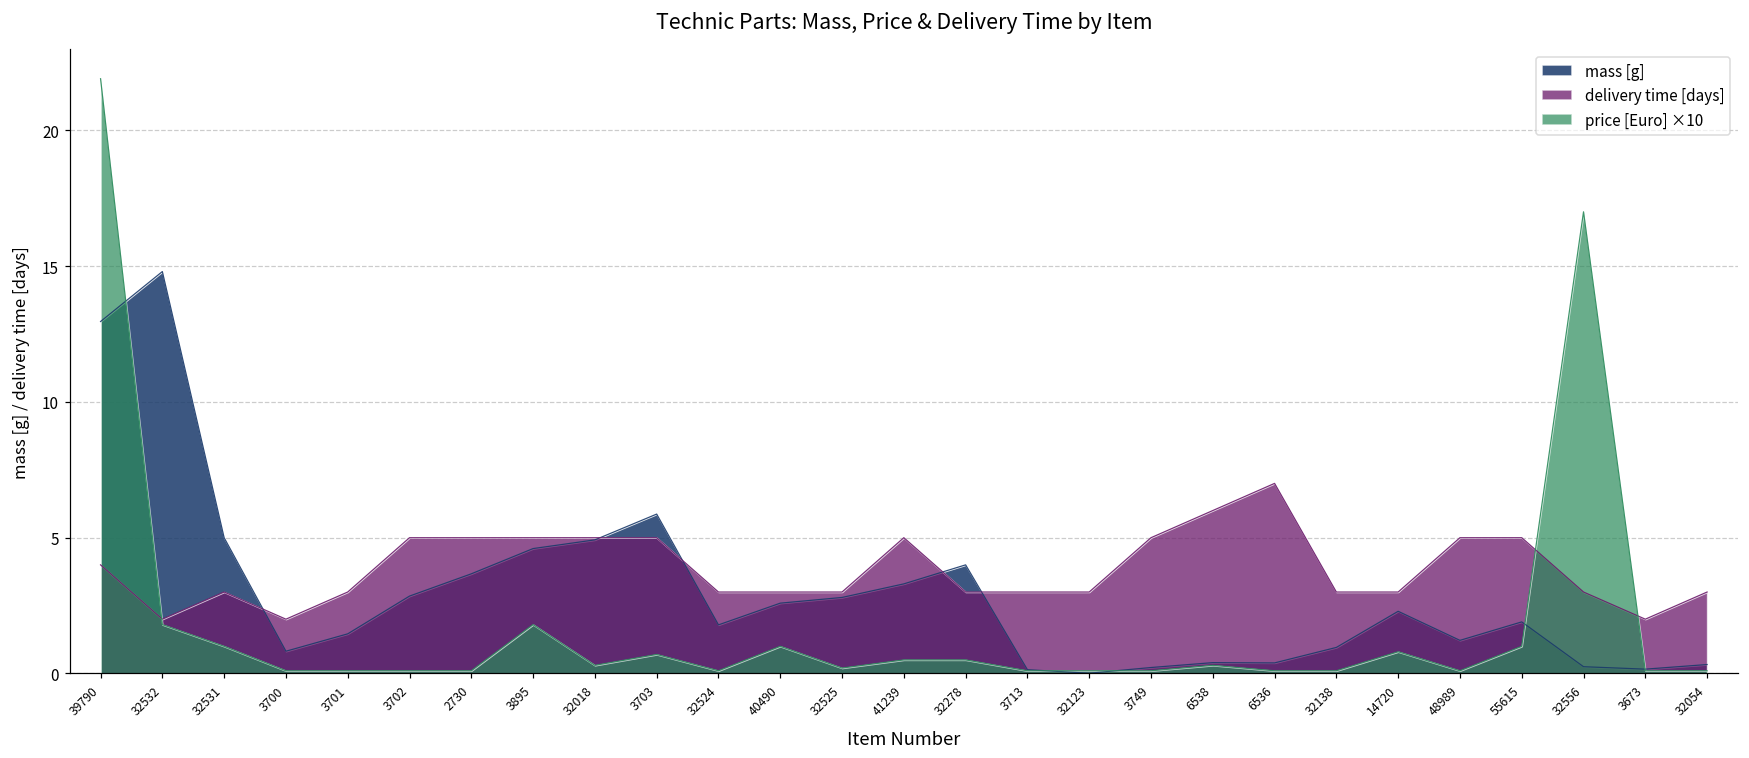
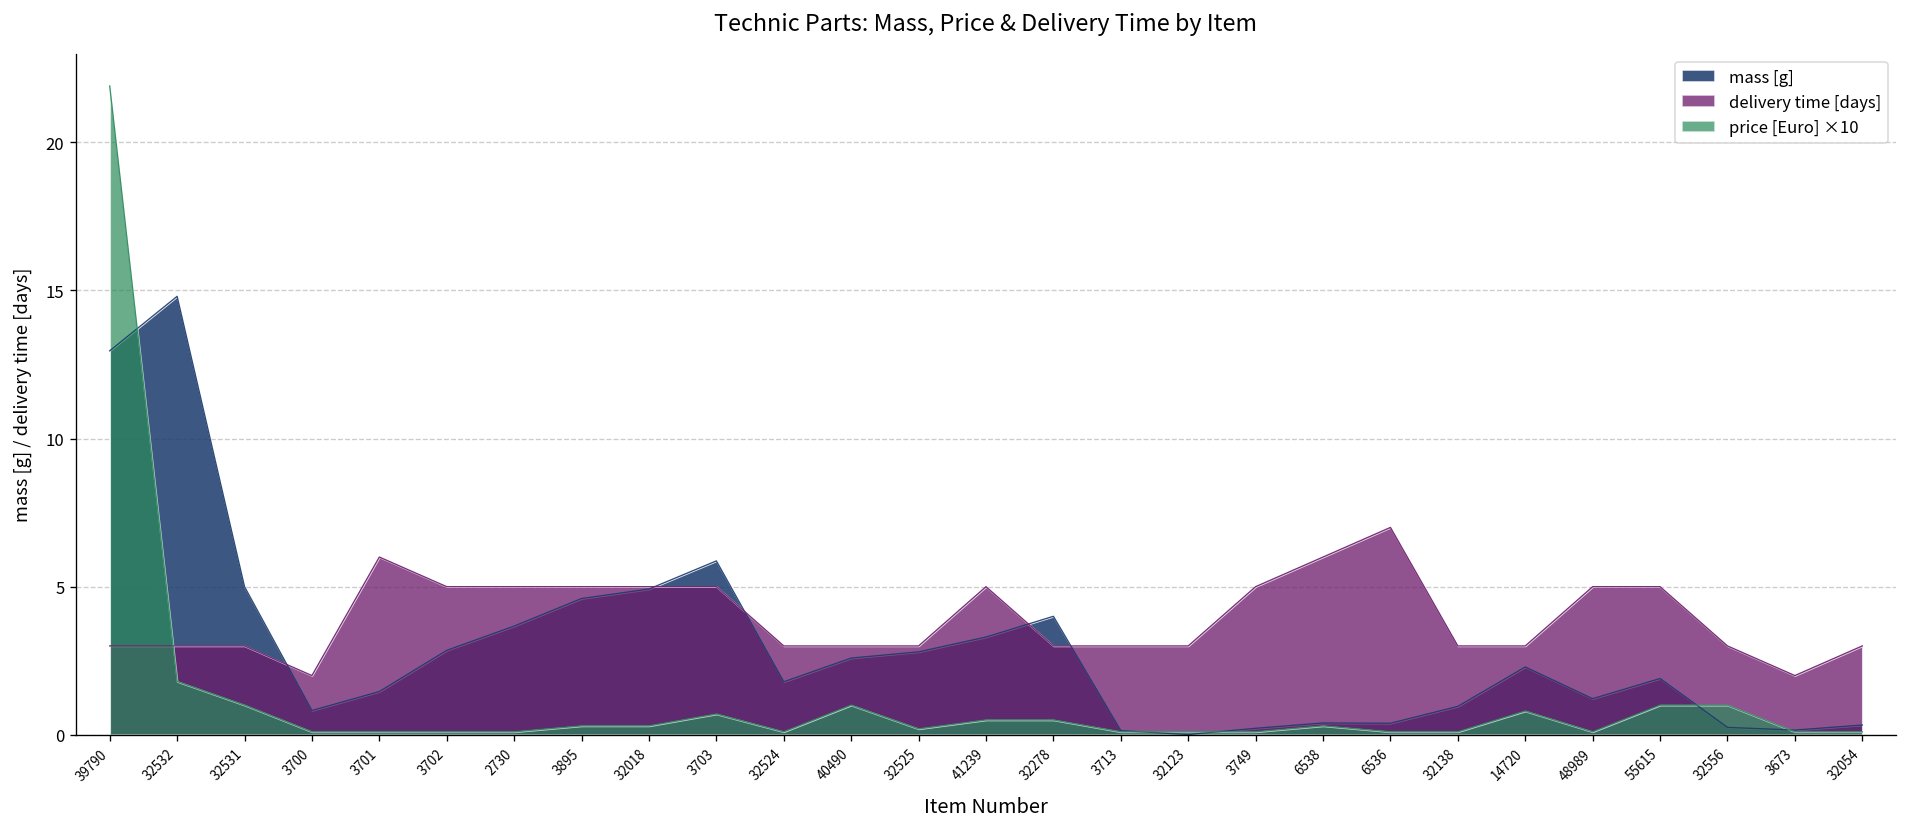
delivery time [days], 39790: 4 -> 3
delivery time [days], 32532: 2 -> 3
delivery time [days], 3701: 3 -> 6
price [Euro] ×10, 3895: 1.8 -> 0.3
price [Euro] ×10, 32556: 17.0 -> 1.0
